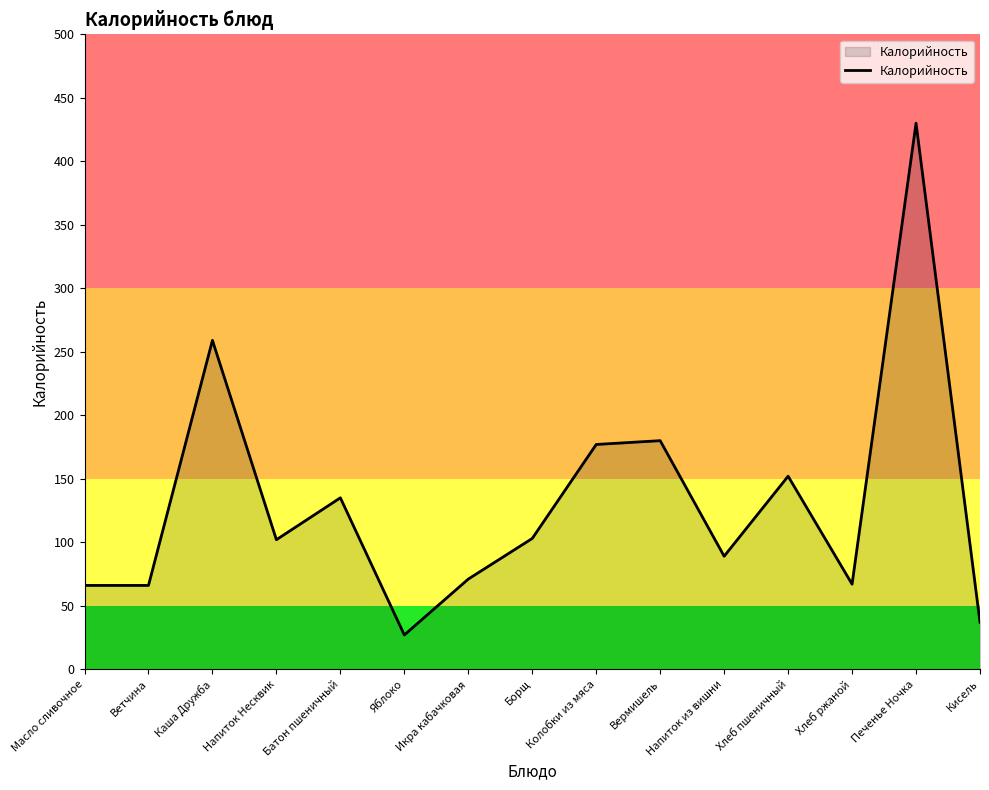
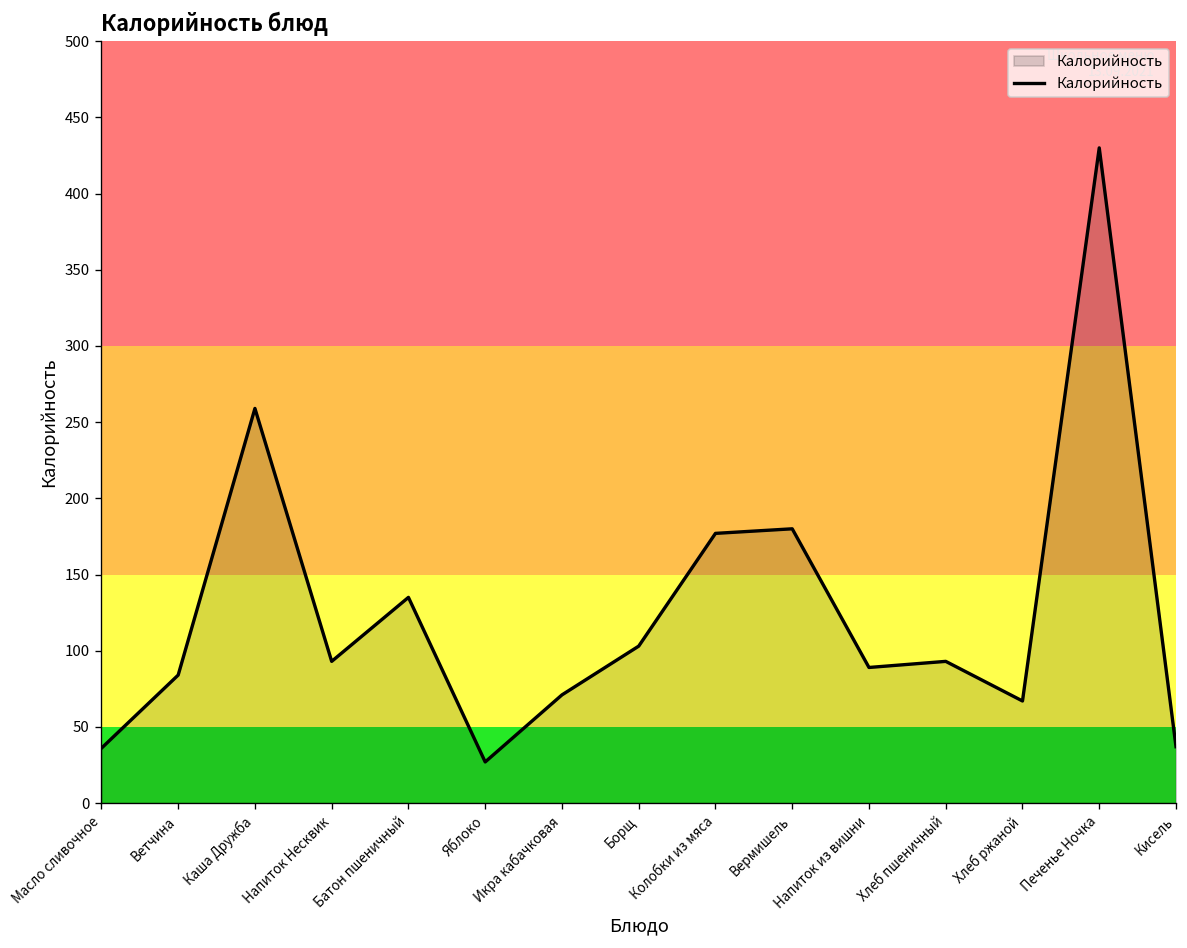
Масло сливочное: 66 -> 36
Ветчина: 66 -> 84
Напиток Несквик: 102 -> 93
Хлеб пшеничный: 152 -> 93
